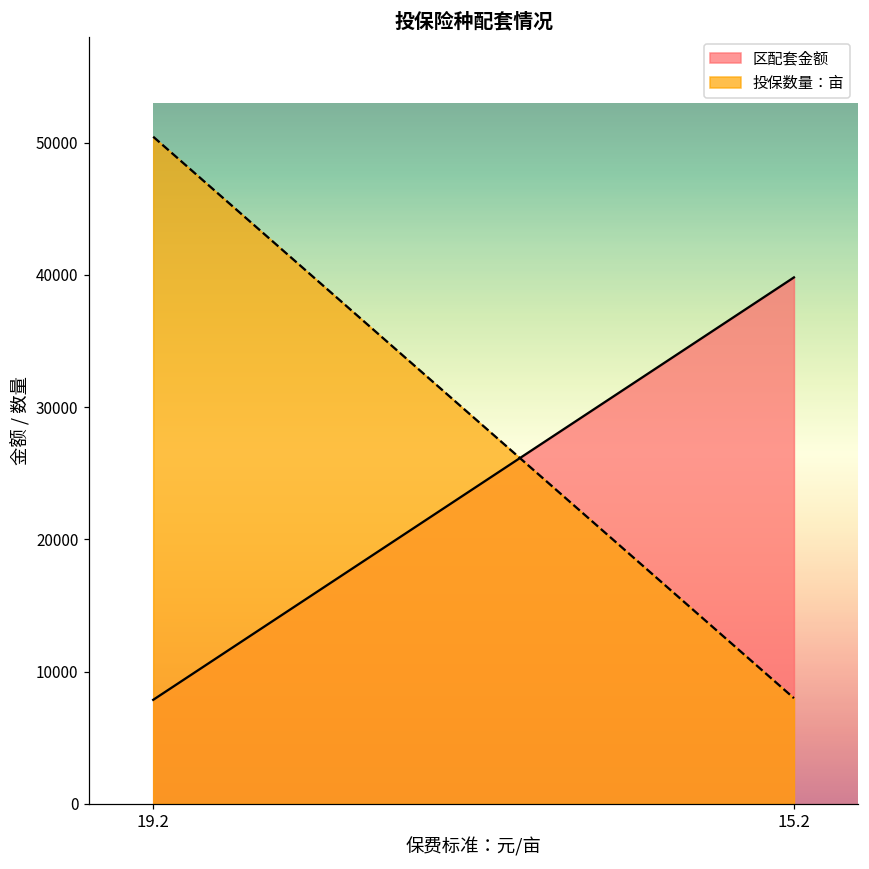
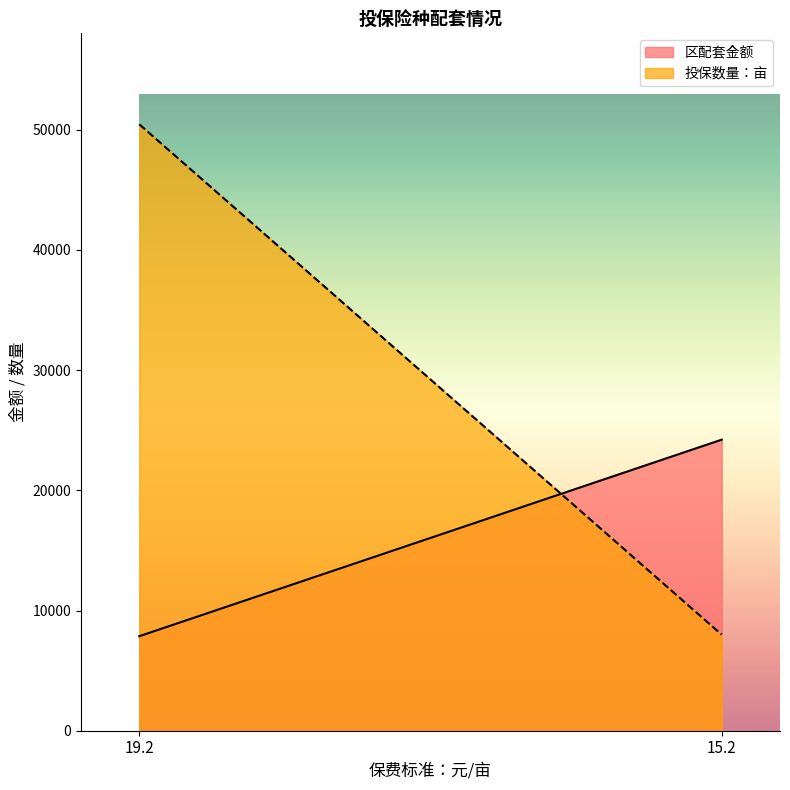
区配套金额, 15.2: 39800 -> 24200
